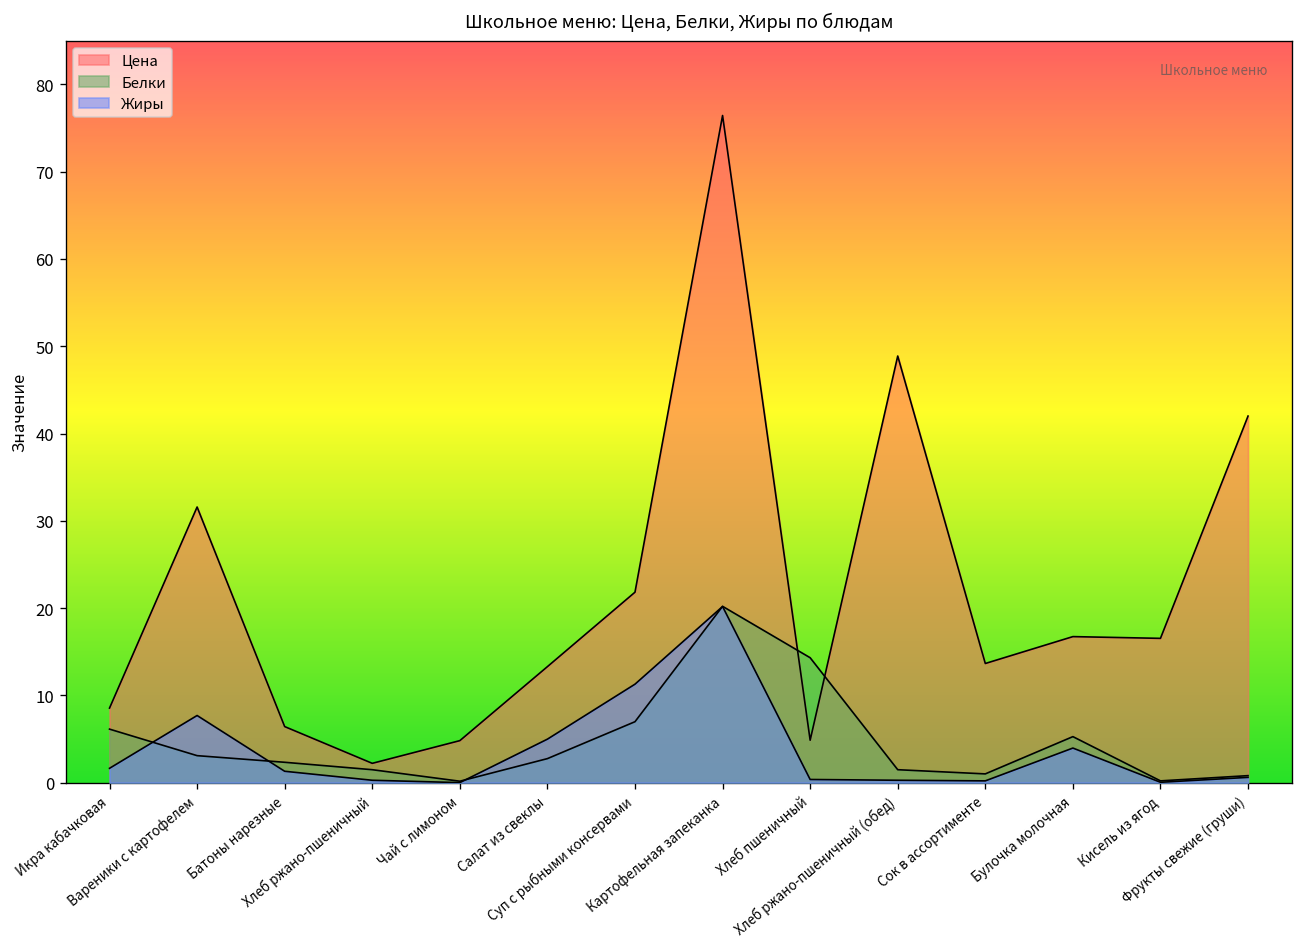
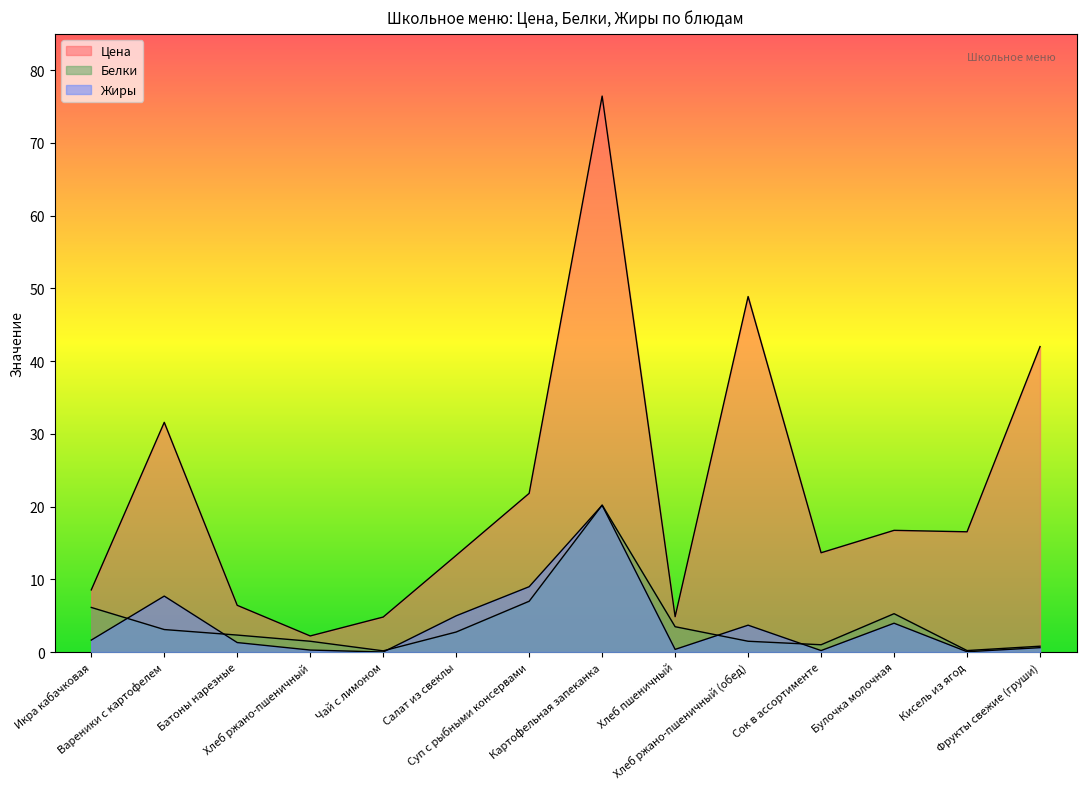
Жиры, Суп с рыбными консервами: 11 -> 9
Белки, Хлеб пшеничный: 14 -> 3
Жиры, Хлеб ржано-пшеничный (обед): 0 -> 4
